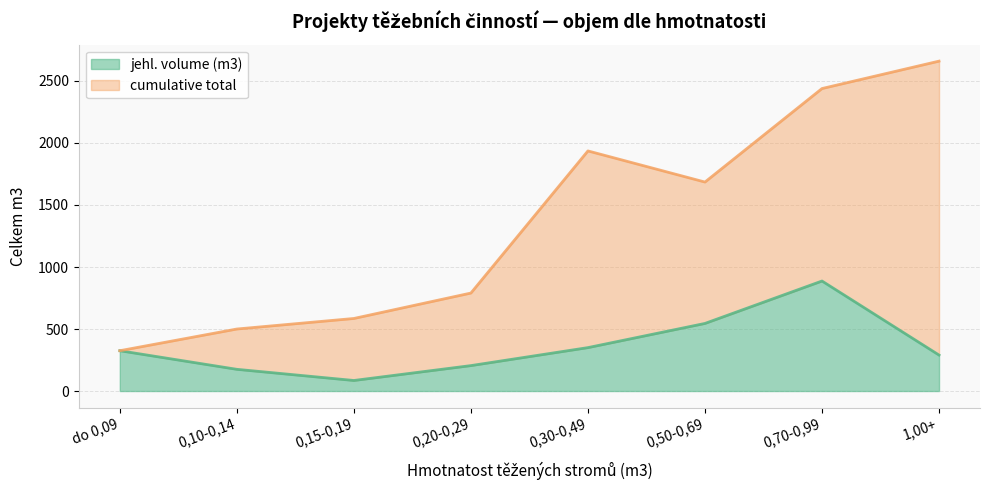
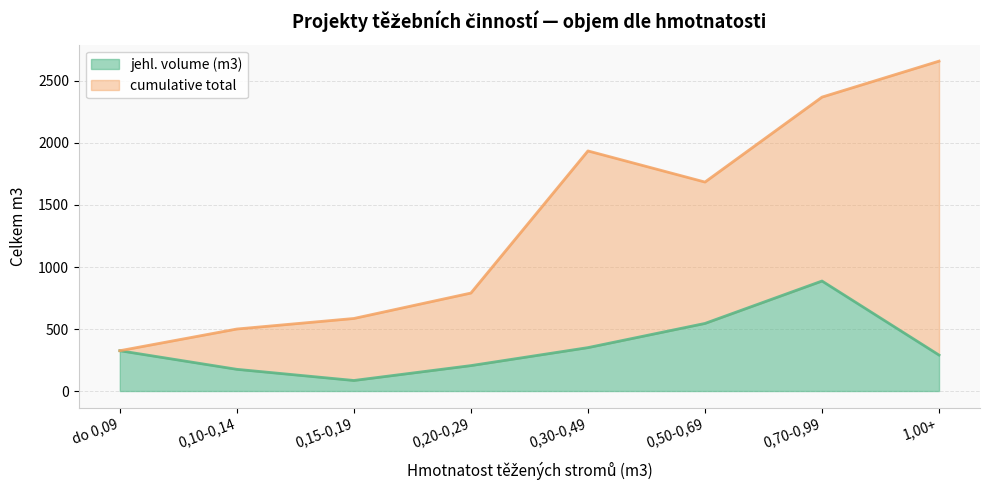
cumulative total, 0,70-0,99: 2440 -> 2370
